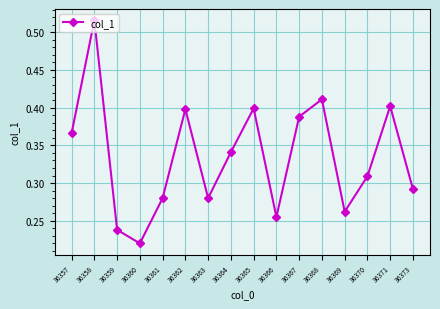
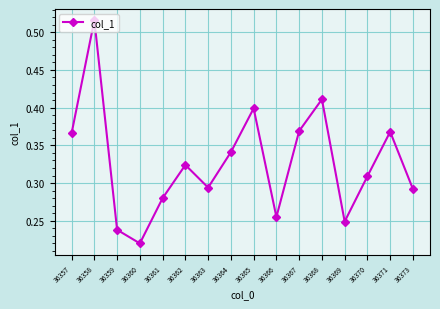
36362: 0.40 -> 0.32
36363: 0.28 -> 0.29
36367: 0.39 -> 0.37
36369: 0.26 -> 0.25
36371: 0.40 -> 0.37
